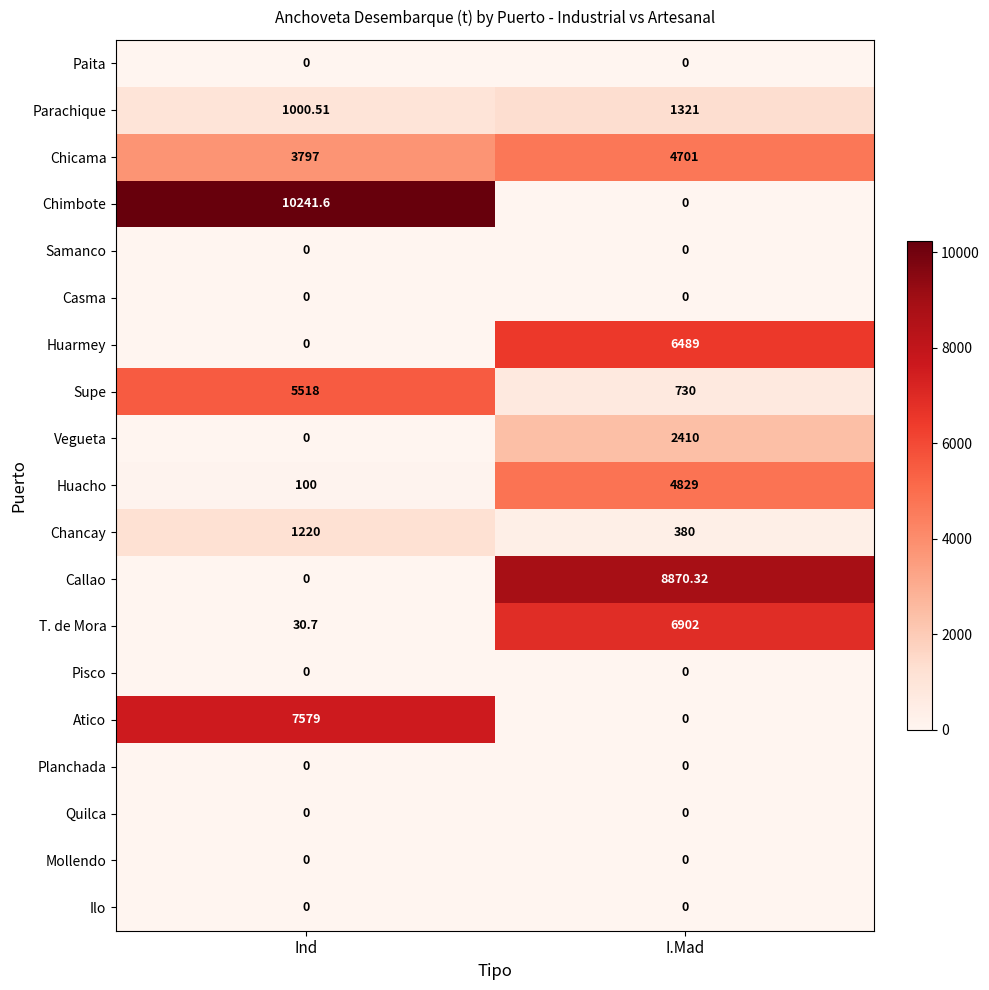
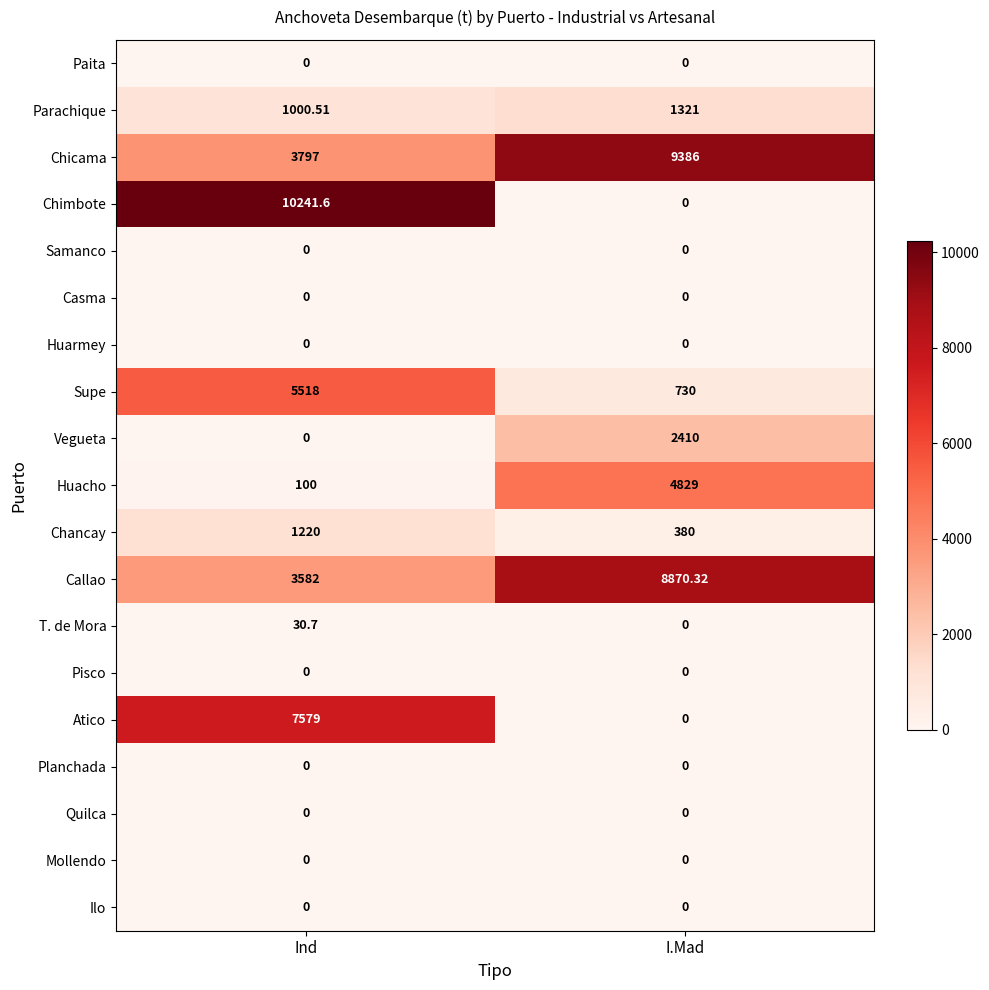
Chicama, I.Mad: 4701 -> 9386
Huarmey, I.Mad: 6489 -> 0
Callao, Ind: 0 -> 3582
T. de Mora, I.Mad: 6902 -> 0
